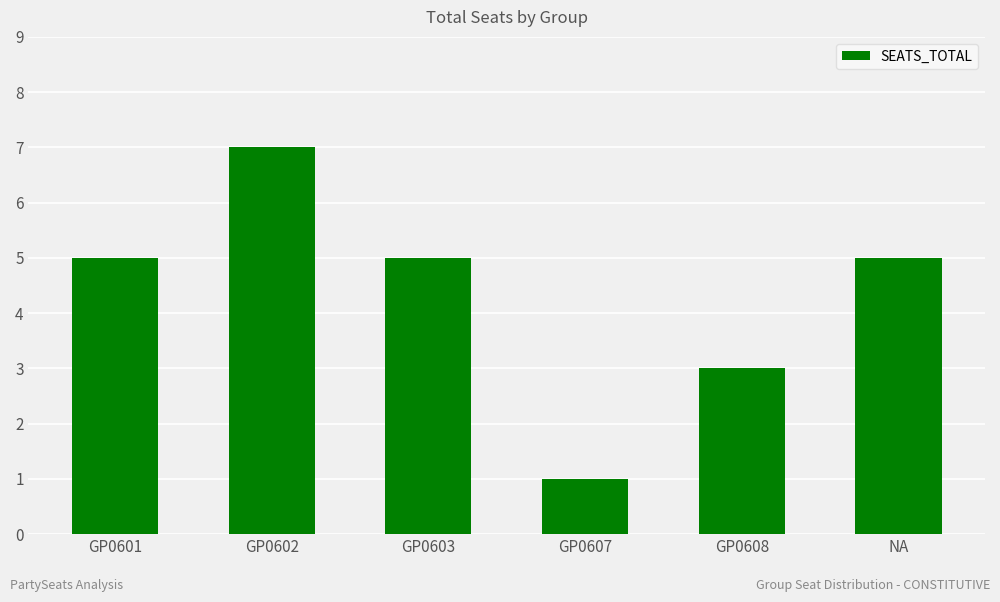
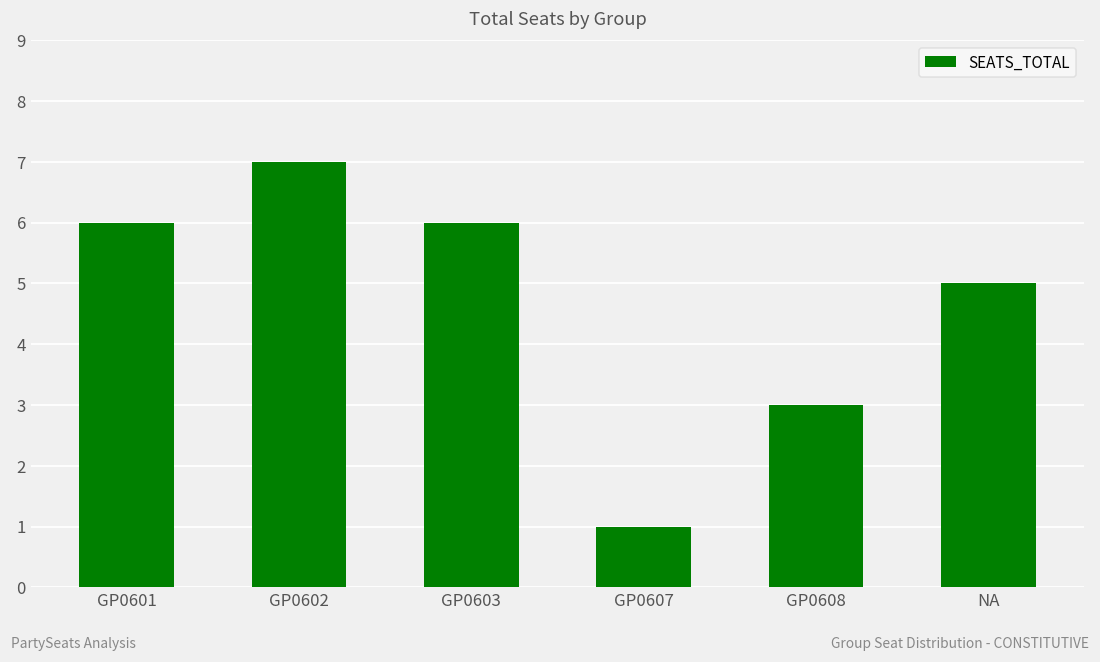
GP0601: 5 -> 6
GP0603: 5 -> 6
